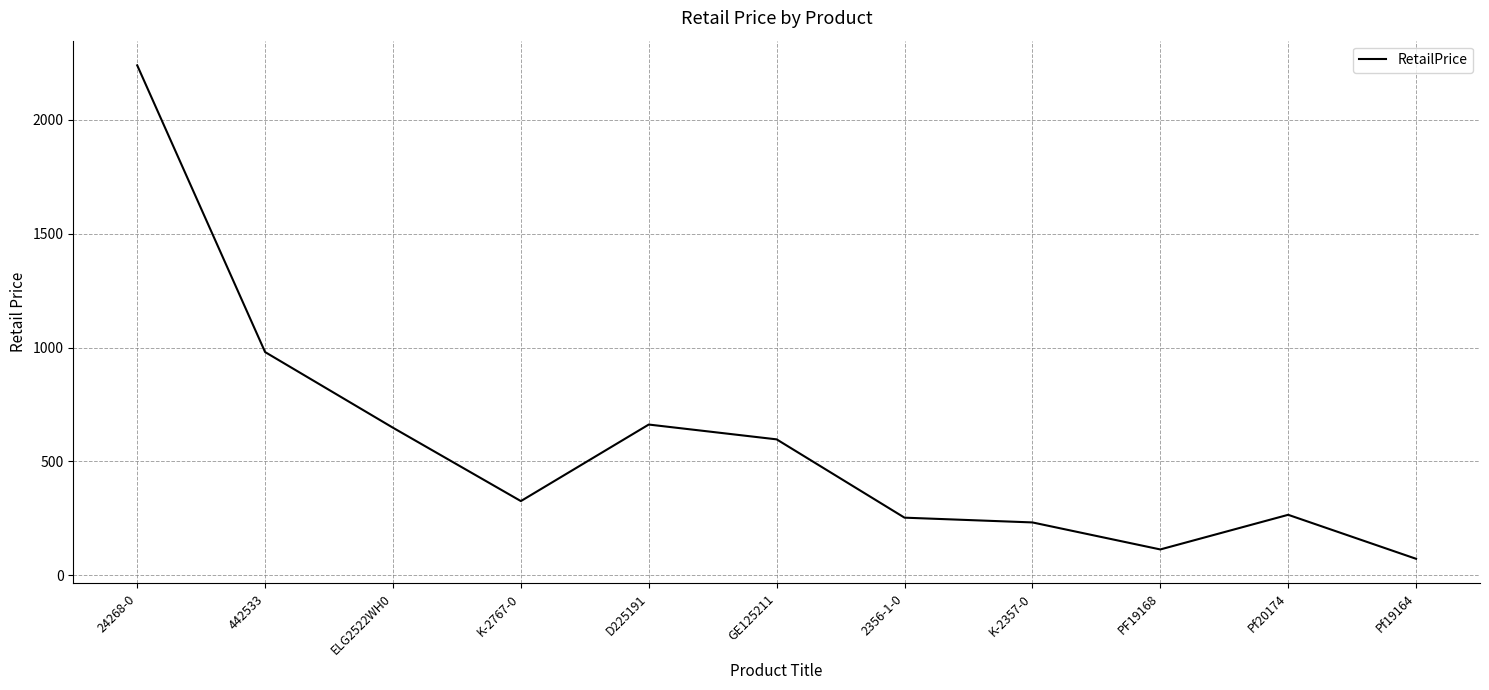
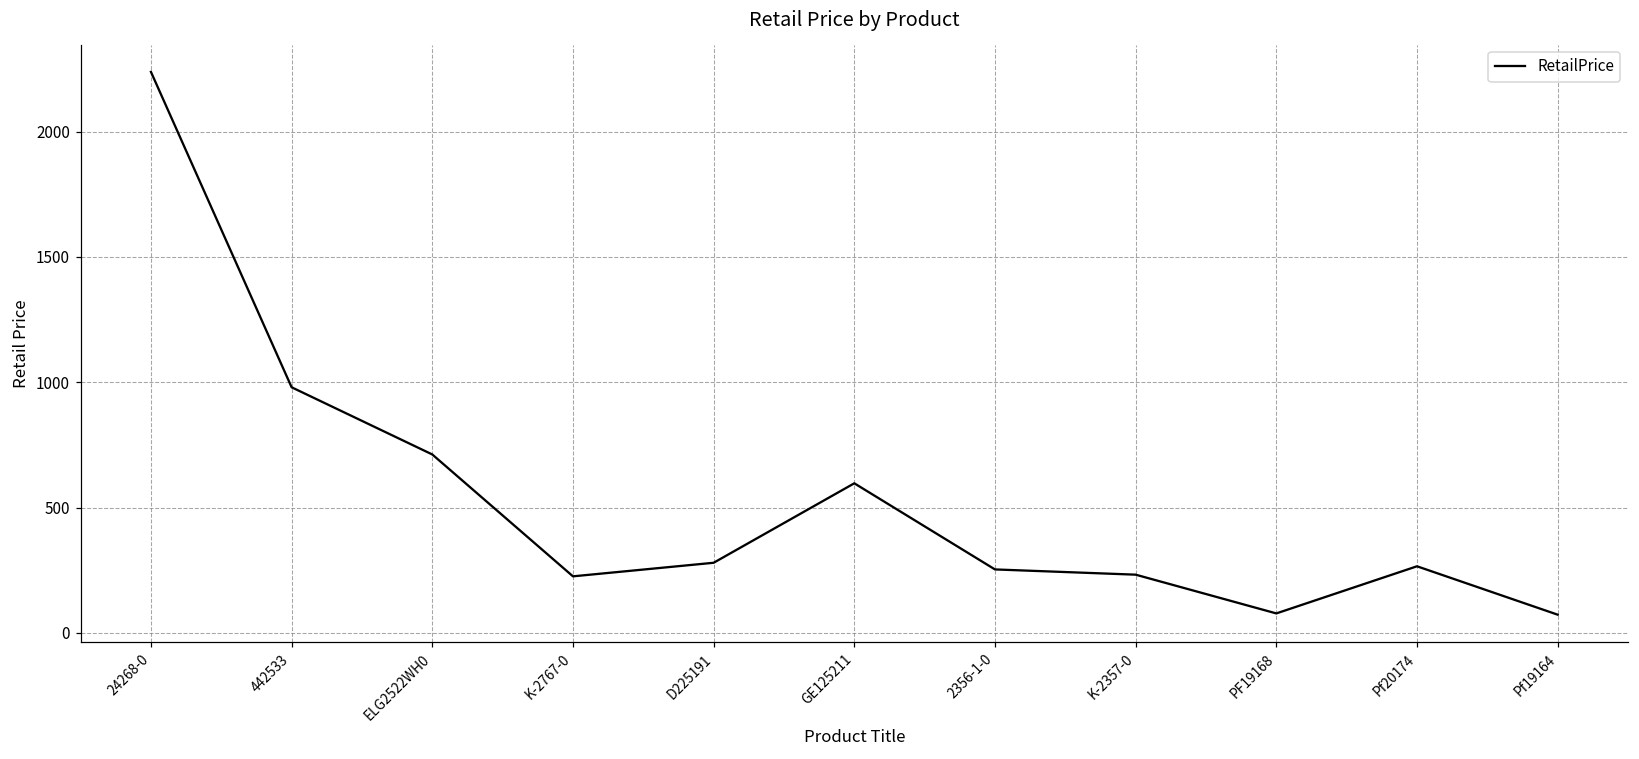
ELG2522WH0: 650 -> 710
K-2767-0: 330 -> 230
D225191: 660 -> 280
PF19168: 110 -> 80
